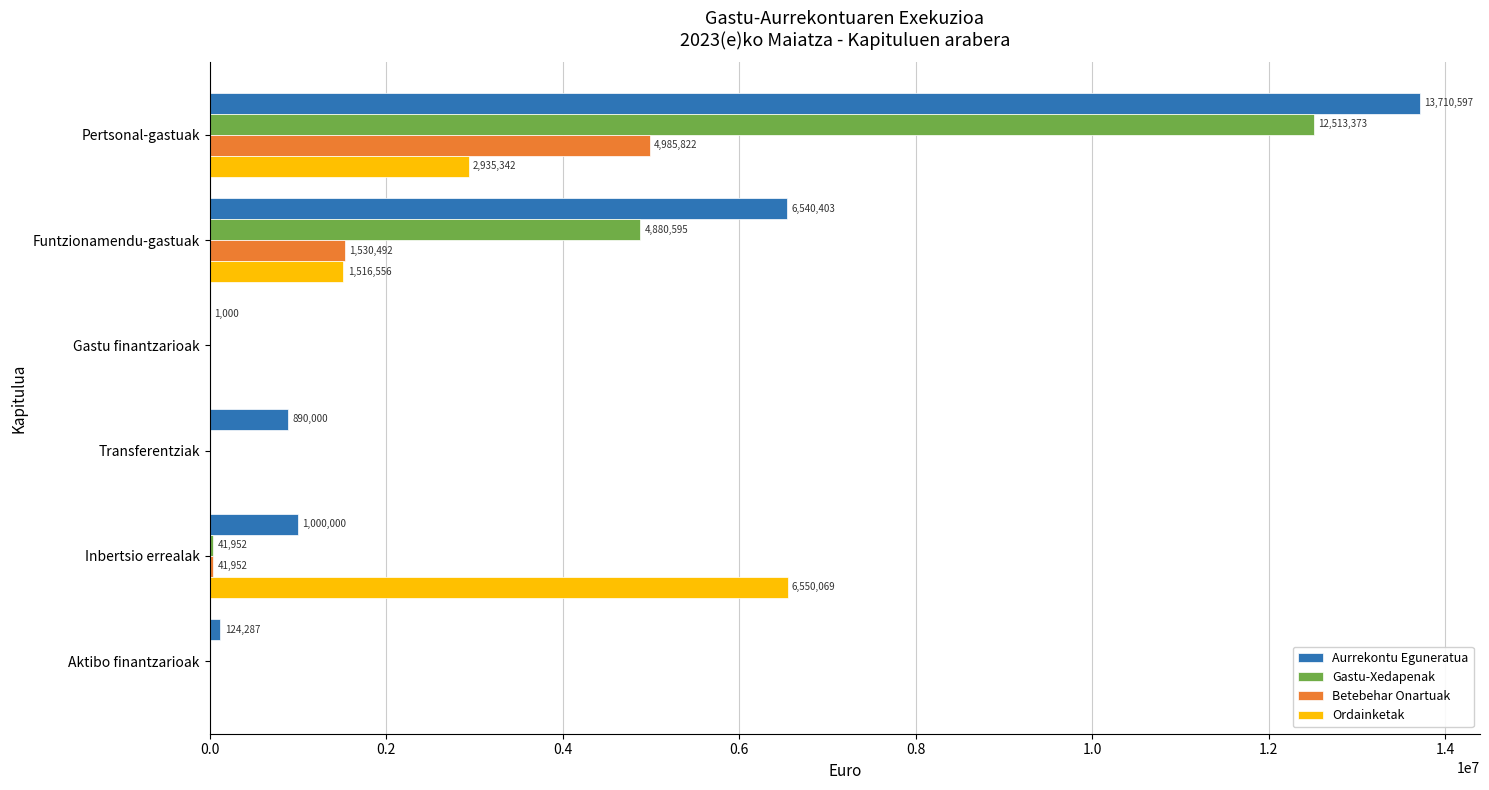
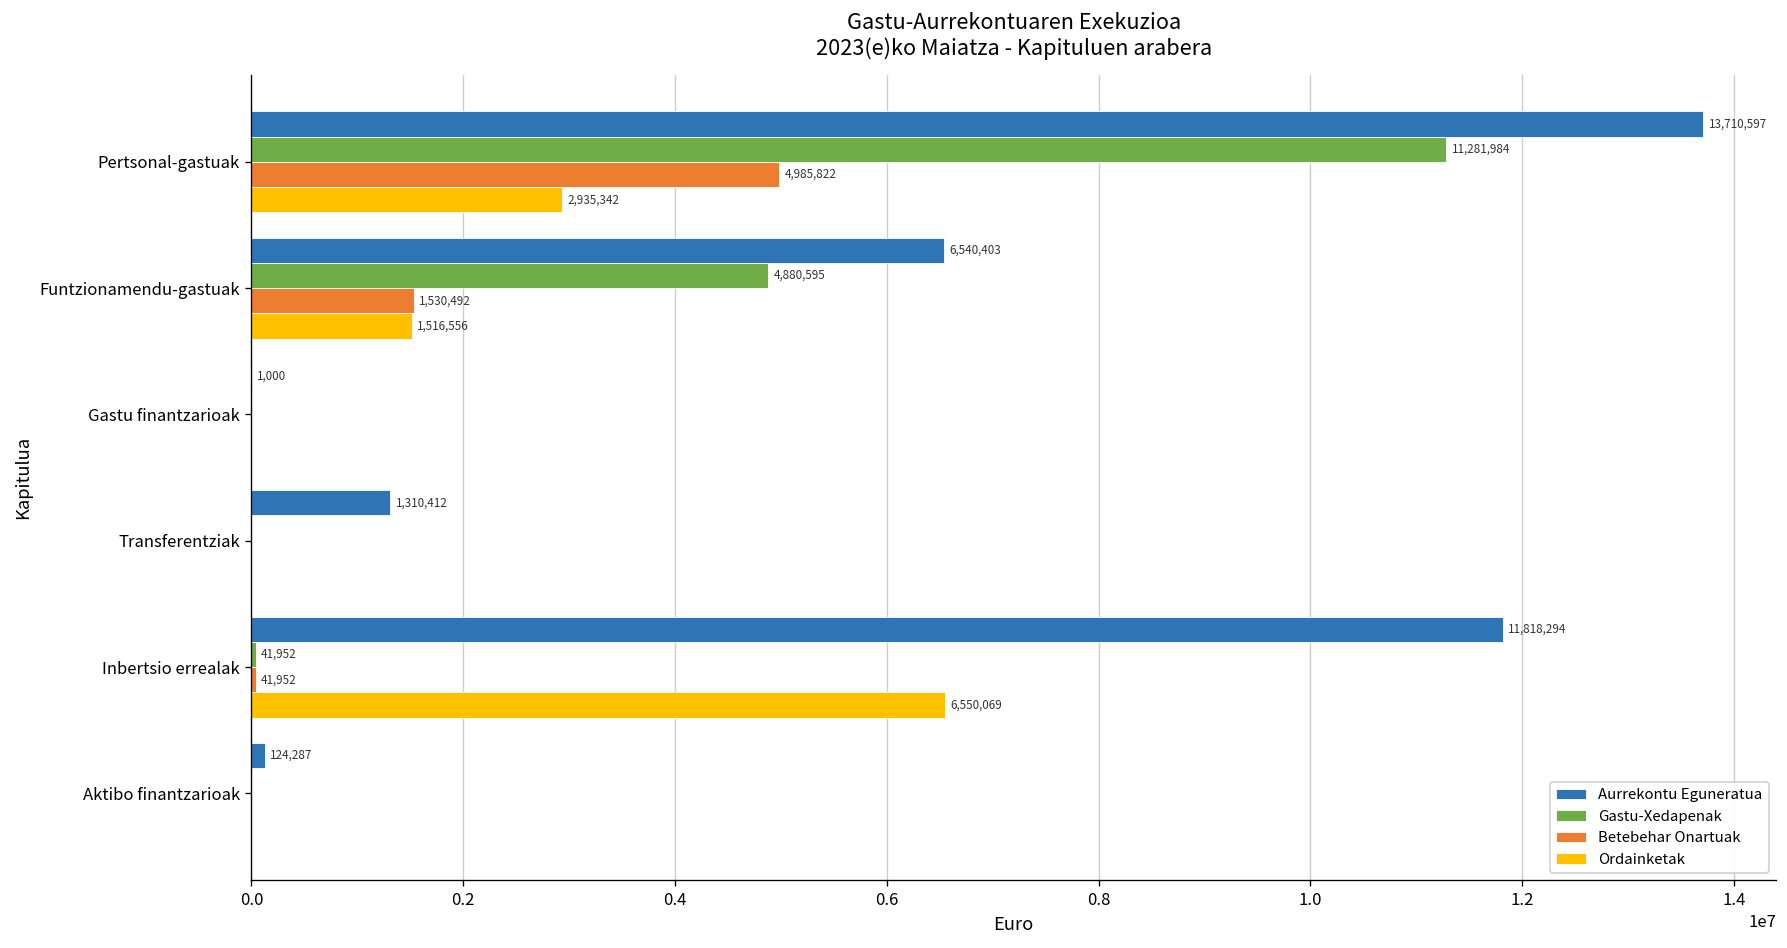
Gastu-Xedapenak, Pertsonal-gastuak: 12,513,373 -> 11,281,984
Aurrekontu Eguneratua, Transferentziak: 890,000 -> 1,310,412
Aurrekontu Eguneratua, Inbertsio errealak: 1,000,000 -> 11,818,294
